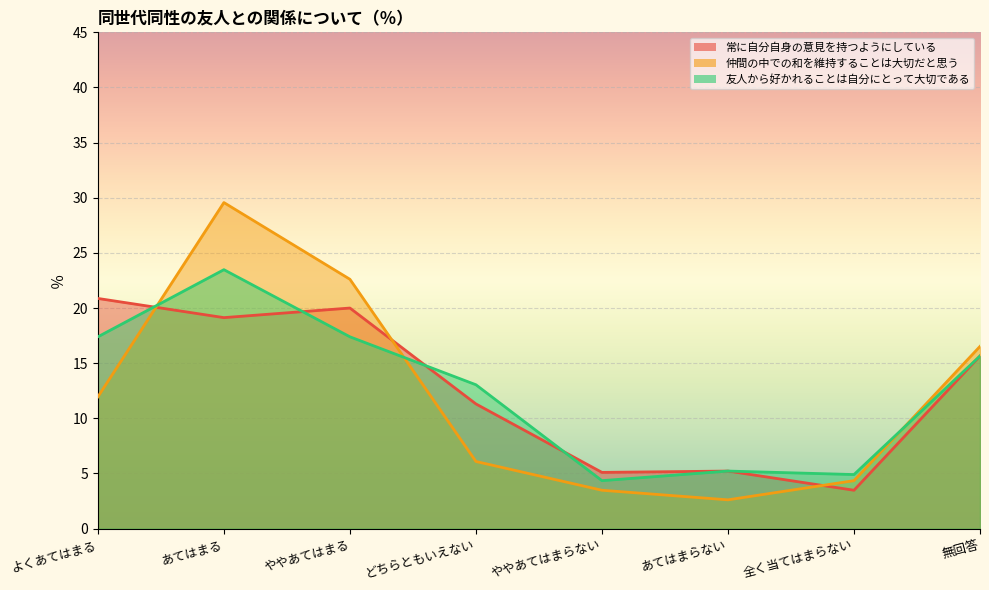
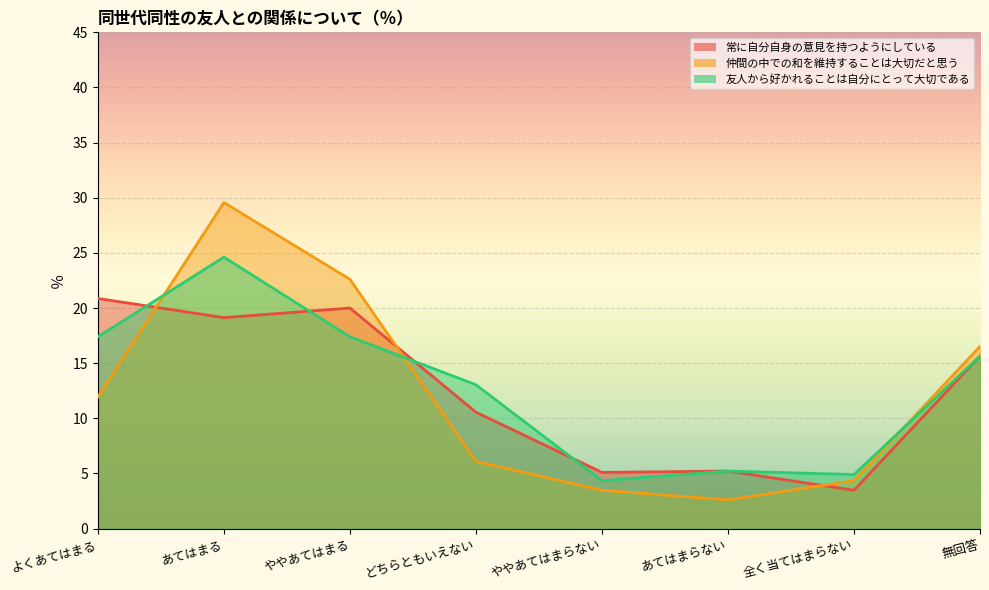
友人から好かれることは自分にとって大切である, あてはまる: 23.5 -> 24.6
常に自分自身の意見を持つようにしている, どちらともいえない: 11.3 -> 10.6
